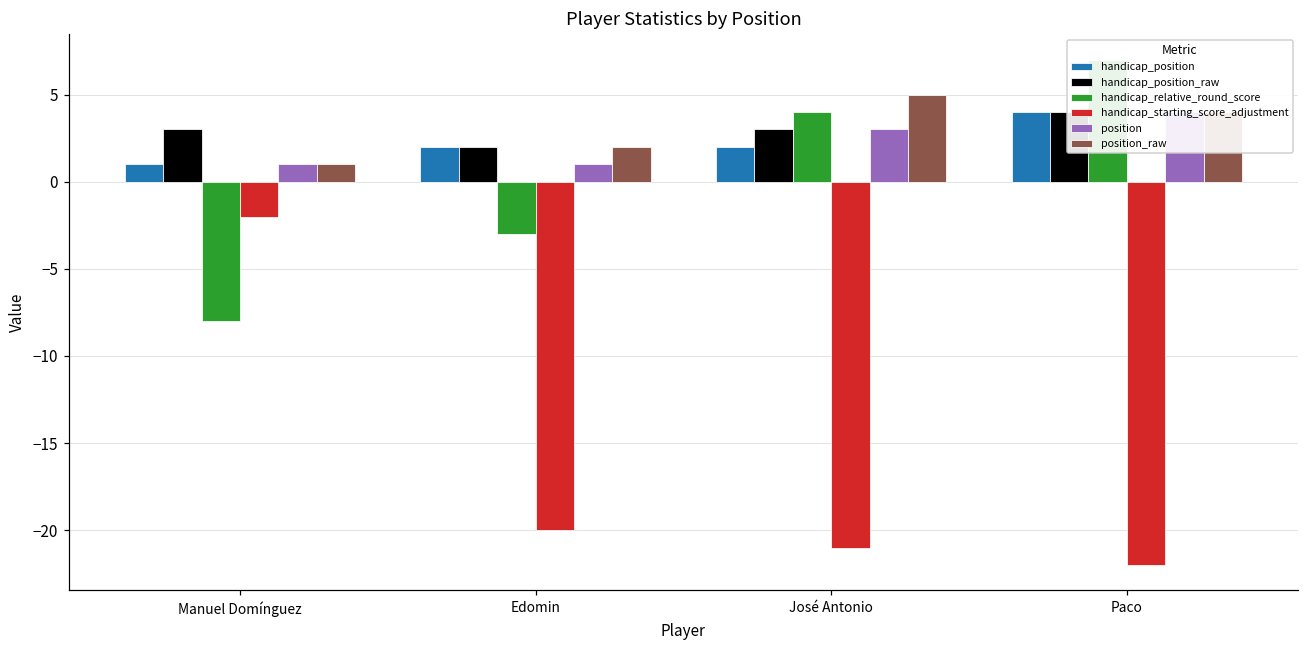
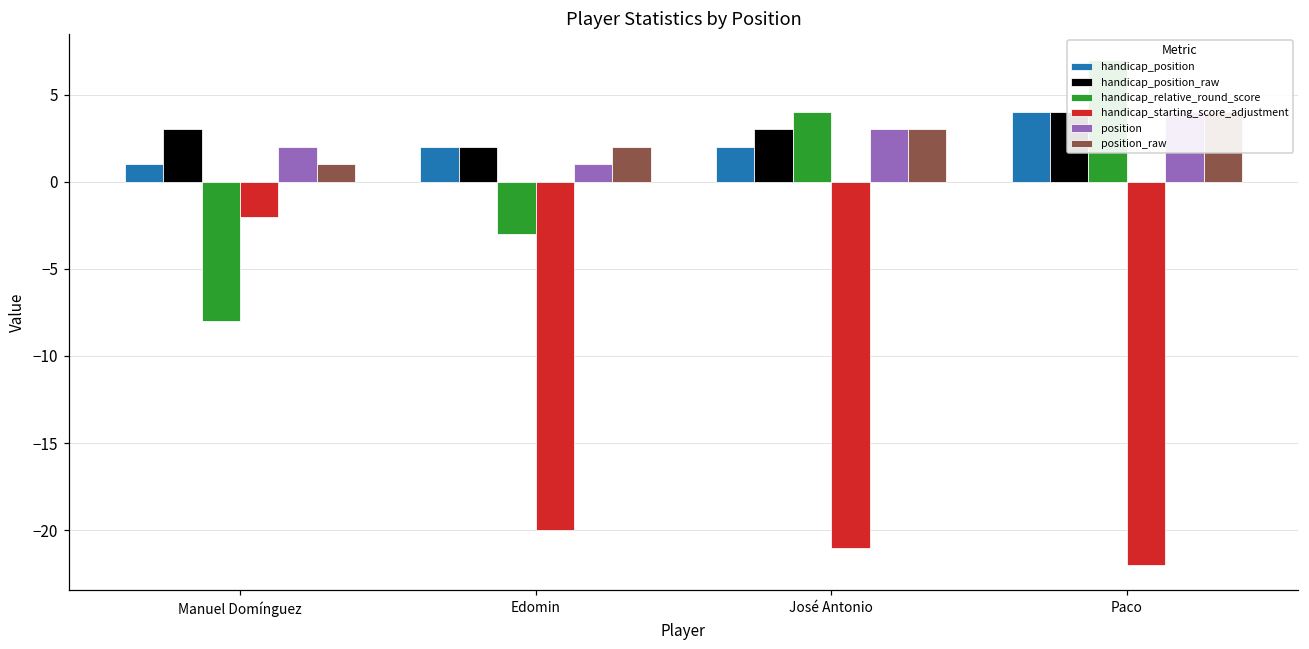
position, Manuel Domínguez: 1 -> 2
position_raw, José Antonio: 5 -> 3
